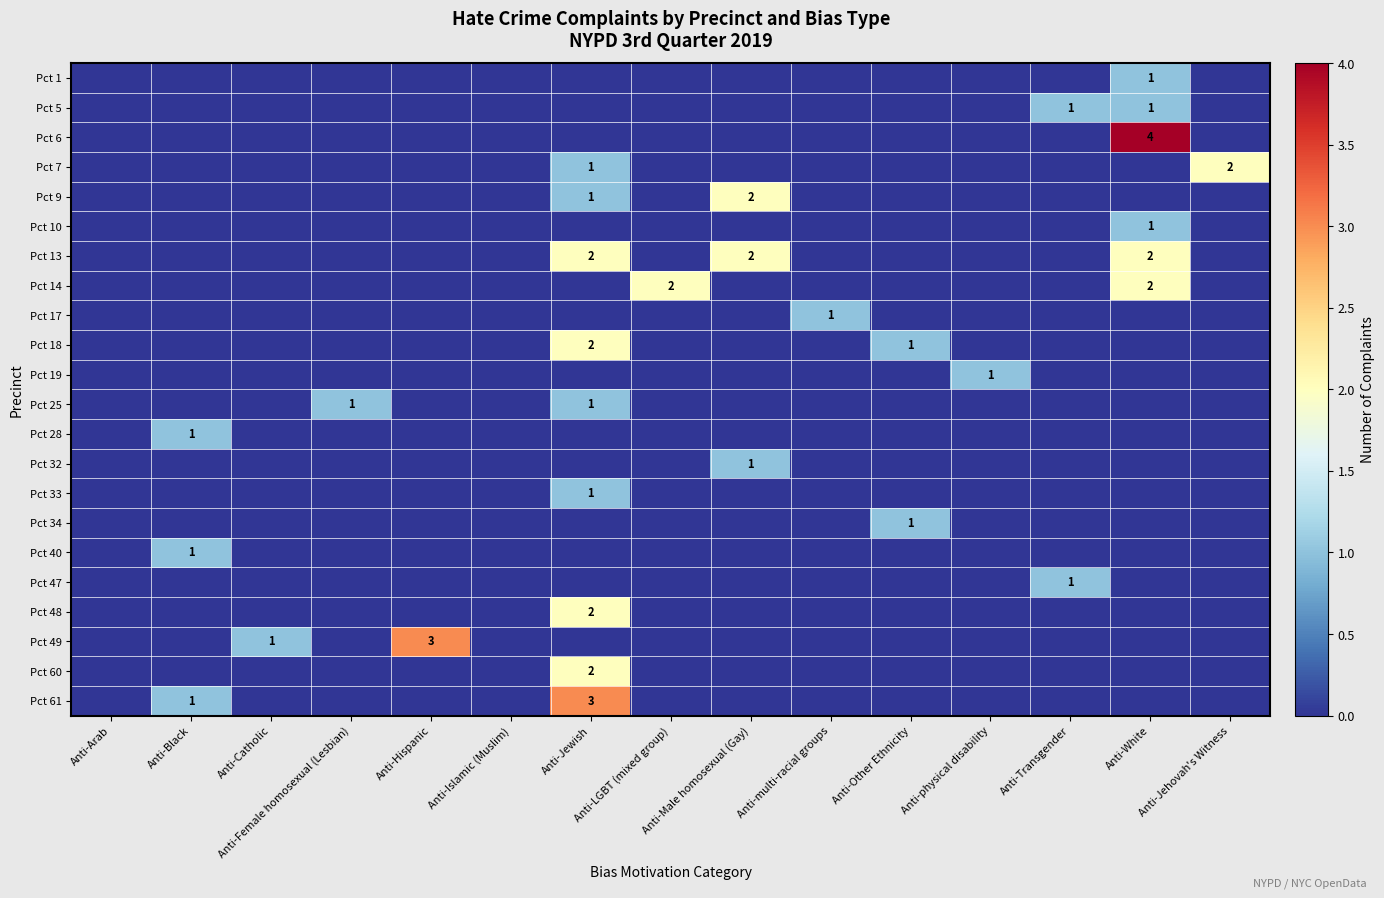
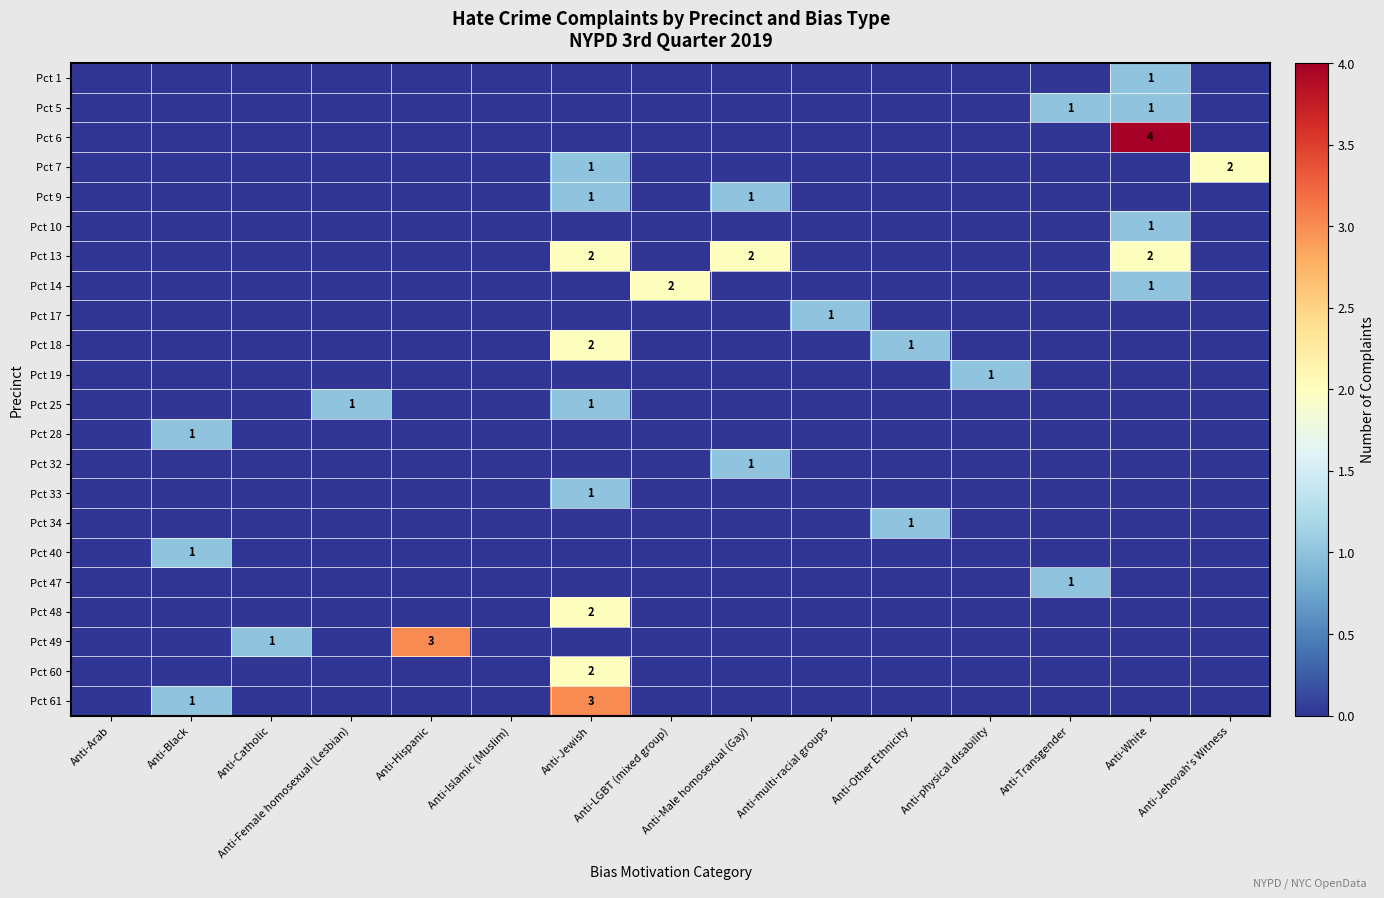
Pct 9, Anti-Male homosexual (Gay): 2 -> 1
Pct 14, Anti-White: 2 -> 1
